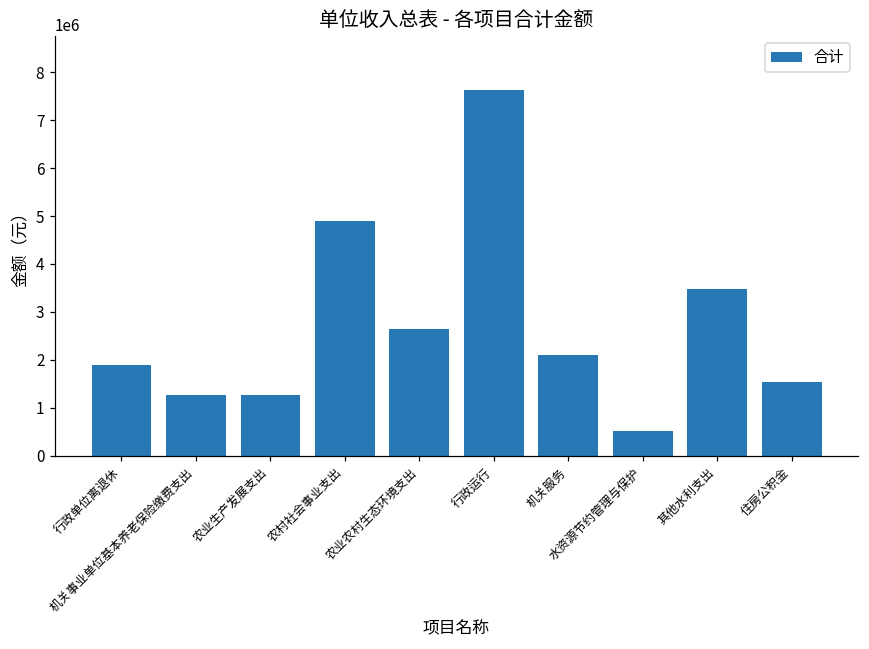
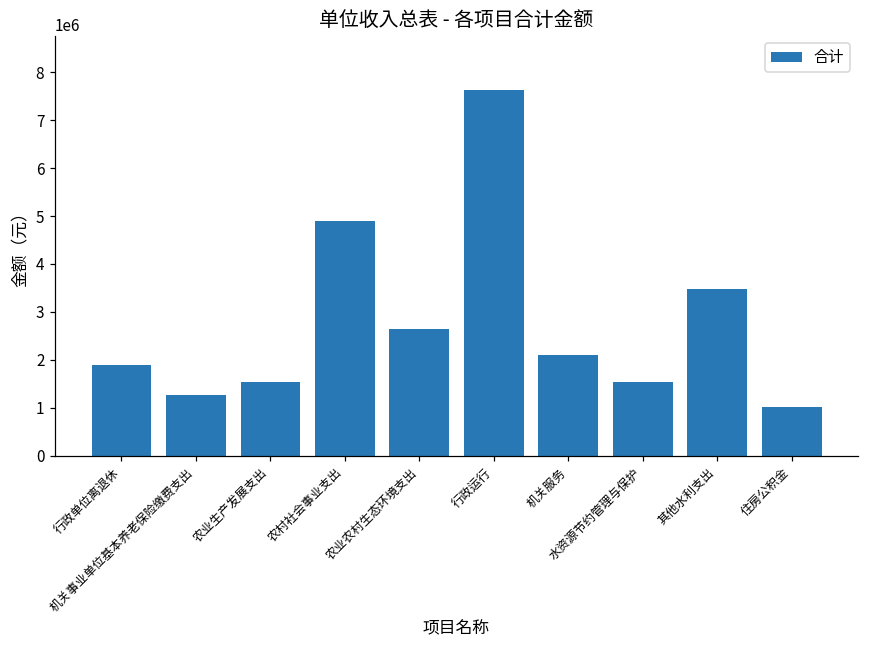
农业生产发展支出: 1300000 -> 1500000
水资源节约管理与保护: 500000 -> 1500000
住房公积金: 1500000 -> 1000000
